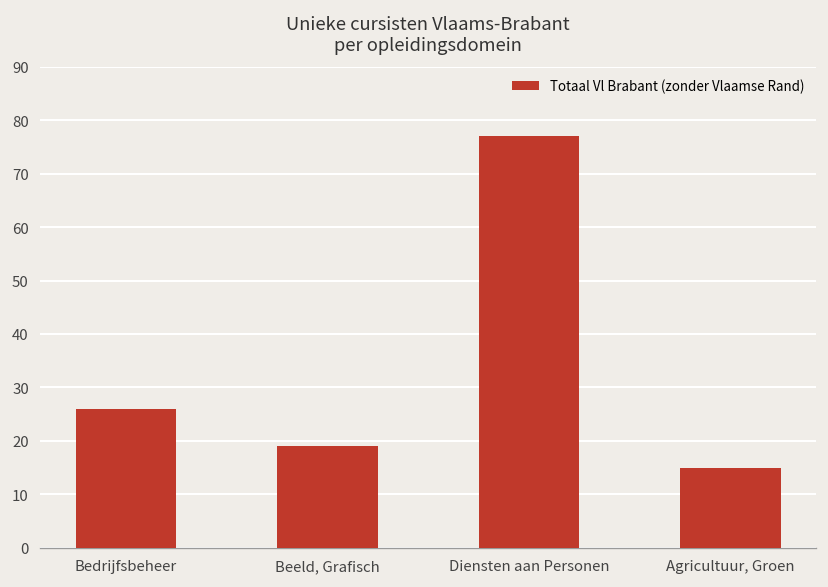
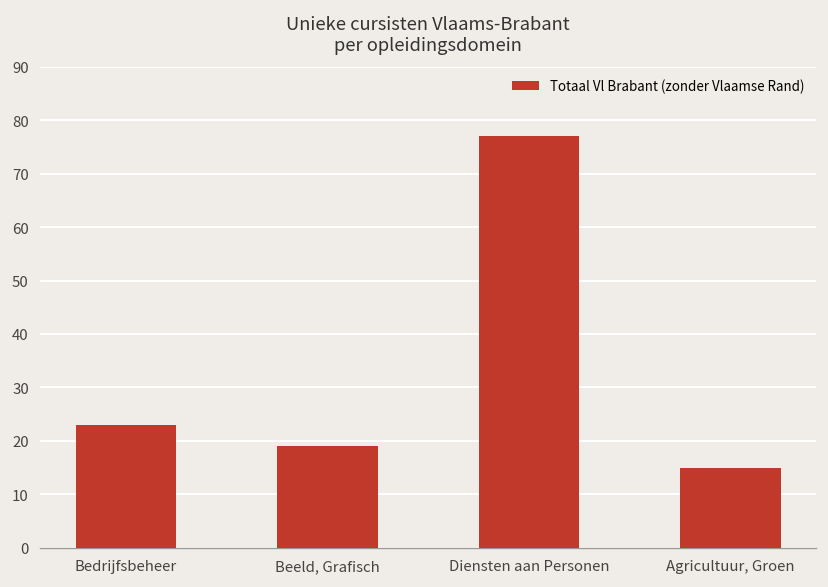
Bedrijfsbeheer: 26 -> 23
